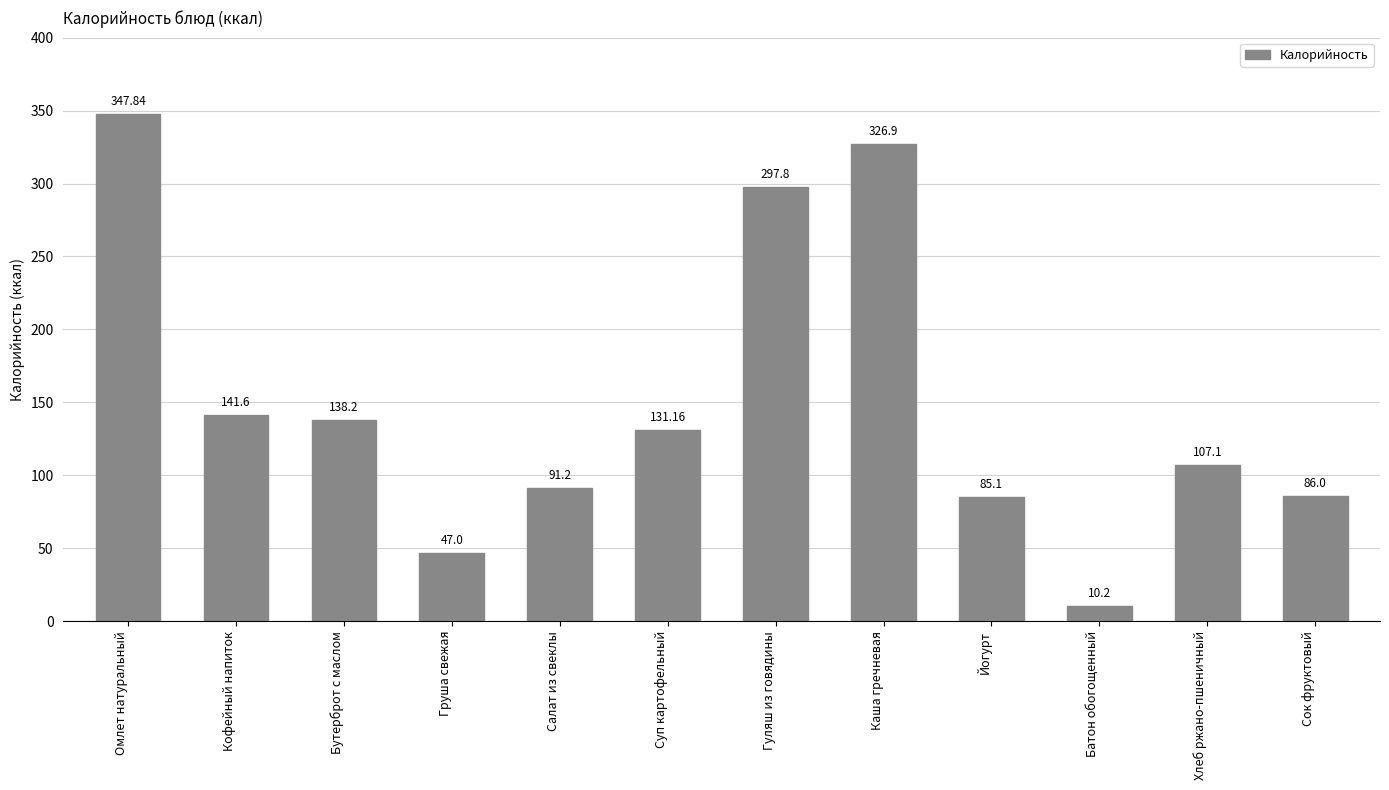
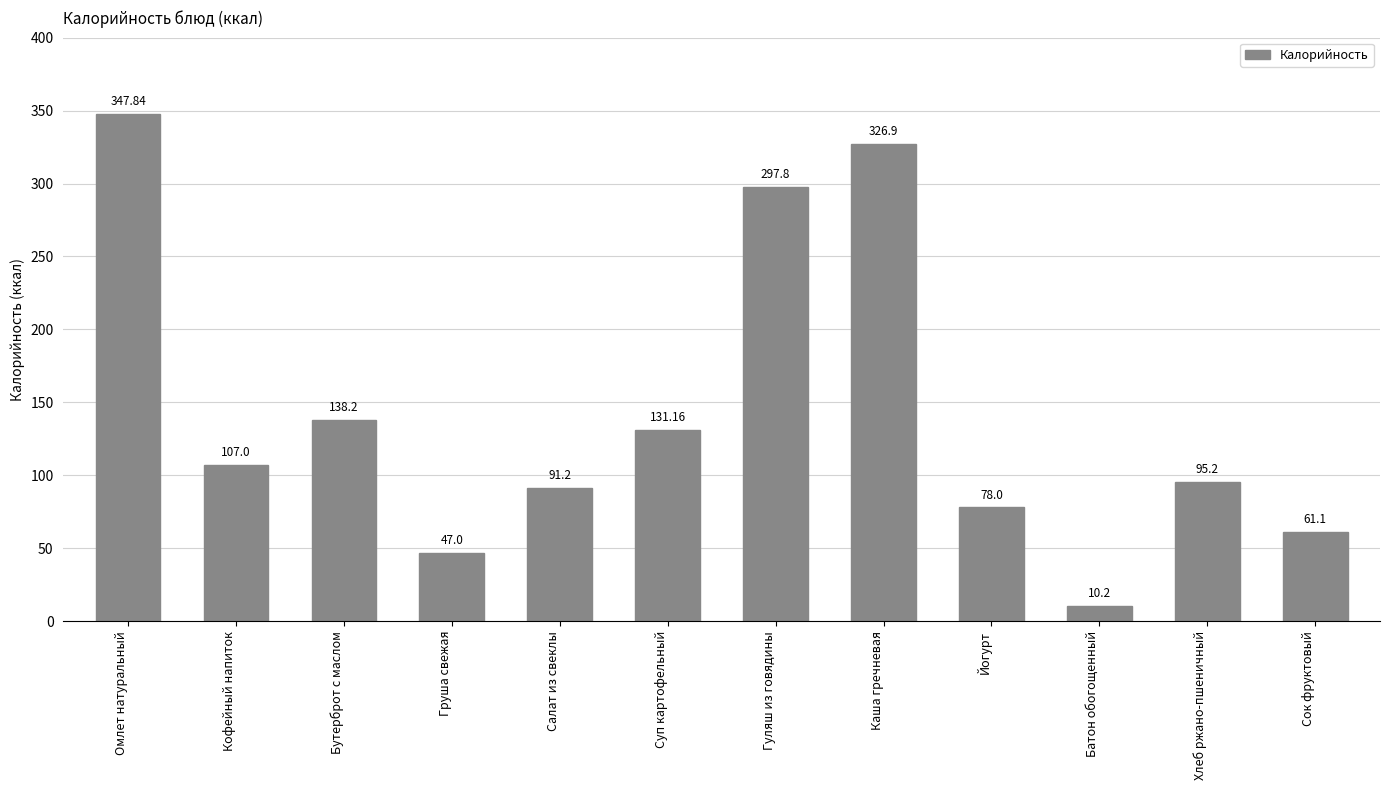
Кофейный напиток: 141.6 -> 107.0
Йогурт: 85.1 -> 78.0
Хлеб ржано-пшеничный: 107.1 -> 95.2
Сок фруктовый: 86.0 -> 61.1
